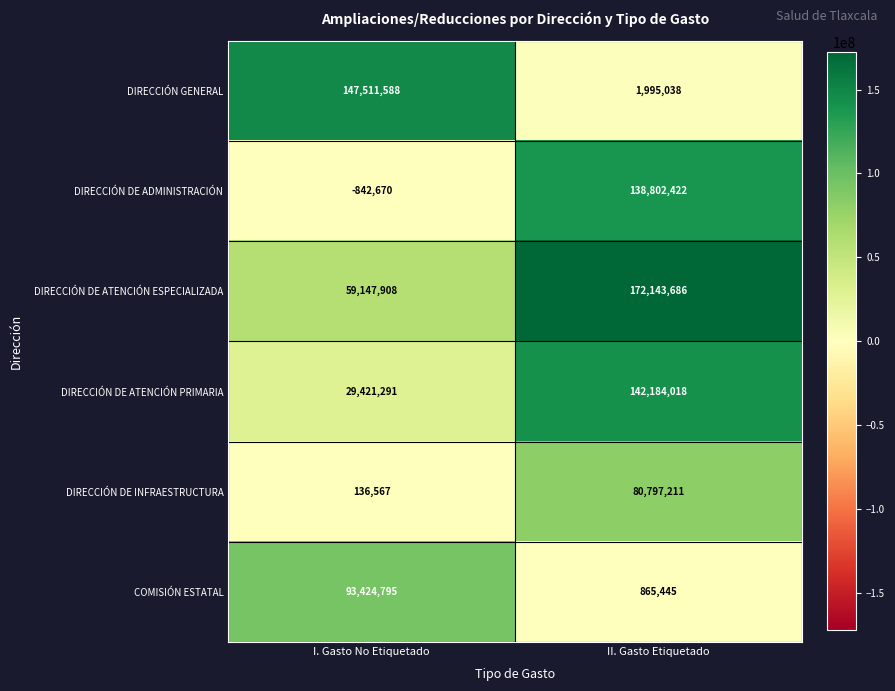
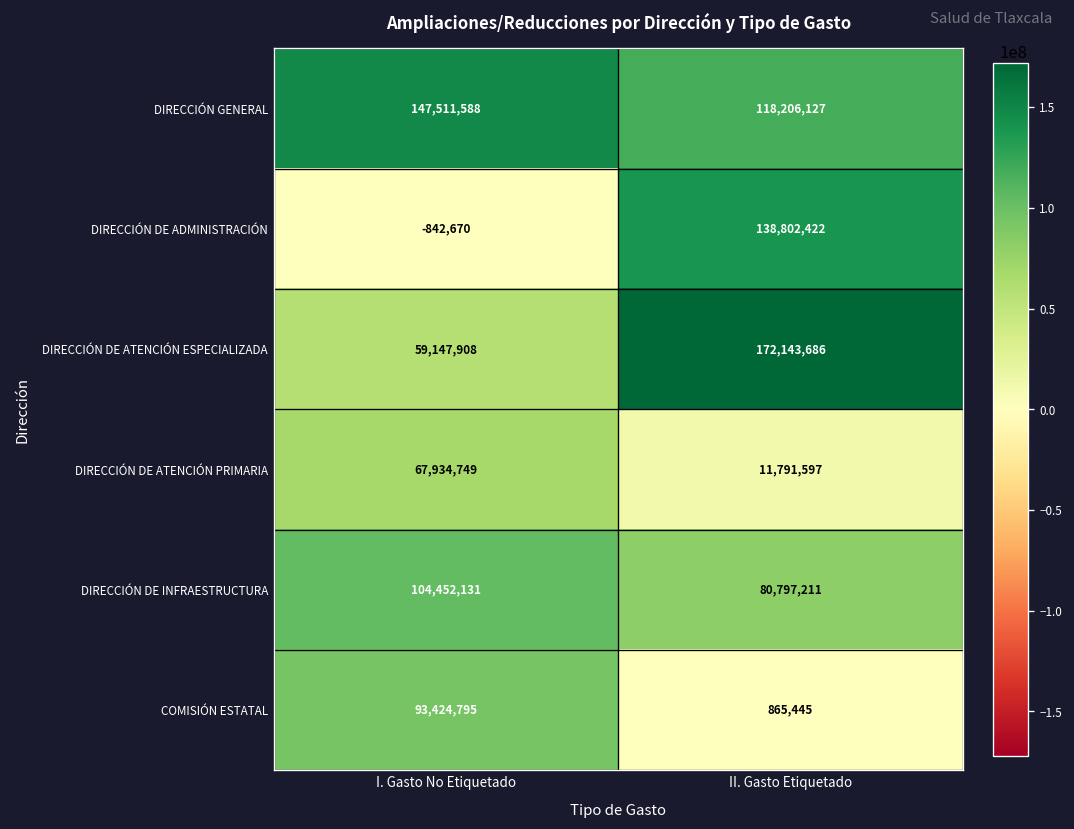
DIRECCIÓN GENERAL, II. Gasto Etiquetado: 1,995,038 -> 118,206,127
DIRECCIÓN DE ATENCIÓN PRIMARIA, I. Gasto No Etiquetado: 29,421,291 -> 67,934,749
DIRECCIÓN DE ATENCIÓN PRIMARIA, II. Gasto Etiquetado: 142,184,018 -> 11,791,597
DIRECCIÓN DE INFRAESTRUCTURA, I. Gasto No Etiquetado: 136,567 -> 104,452,131
